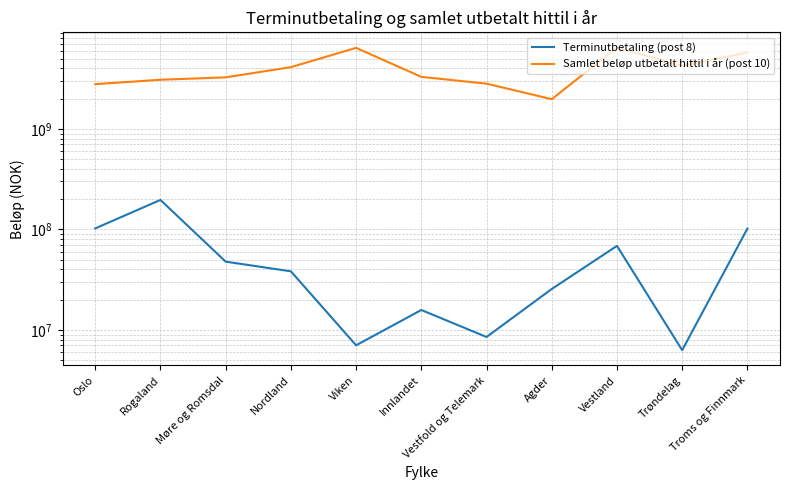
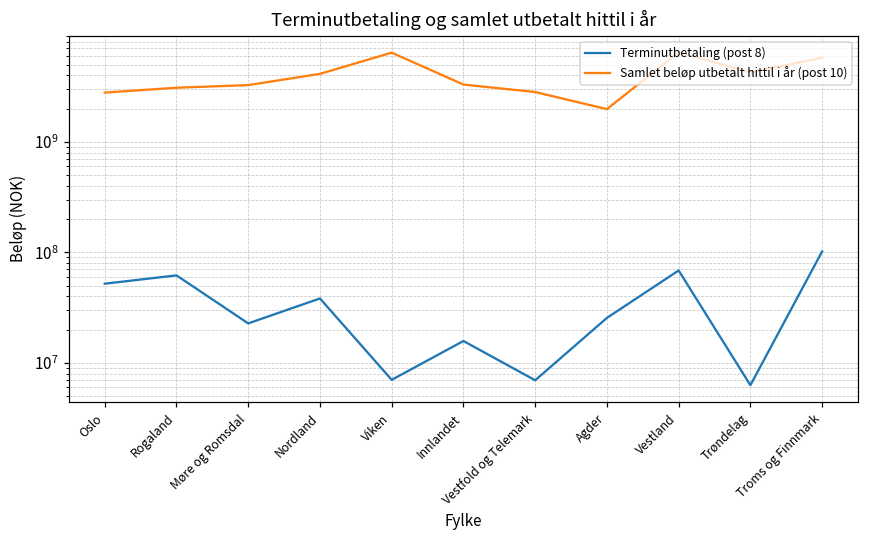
Terminutbetaling (post 8), Oslo: 100000000 -> 50000000
Terminutbetaling (post 8), Rogaland: 200000000 -> 60000000
Terminutbetaling (post 8), Møre og Romsdal: 50000000 -> 23000000
Terminutbetaling (post 8), Vestfold og Telemark: 9000000 -> 7000000
